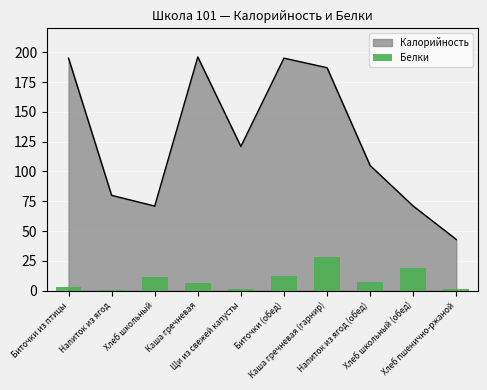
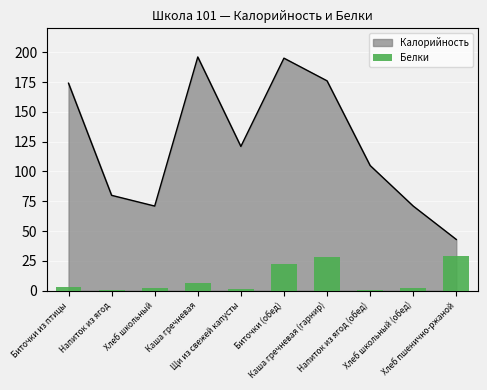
Калорийность, Биточки из птицы: 195 -> 174
Белки, Хлеб школьный: 11 -> 2
Белки, Биточки (обед): 12 -> 23
Калорийность, Каша гречневая (гарнир): 187 -> 176
Белки, Напиток из ягод (обед): 7 -> 0
Белки, Хлеб школьный (обед): 19 -> 2
Белки, Хлеб пшенично-ржаной: 2 -> 30
